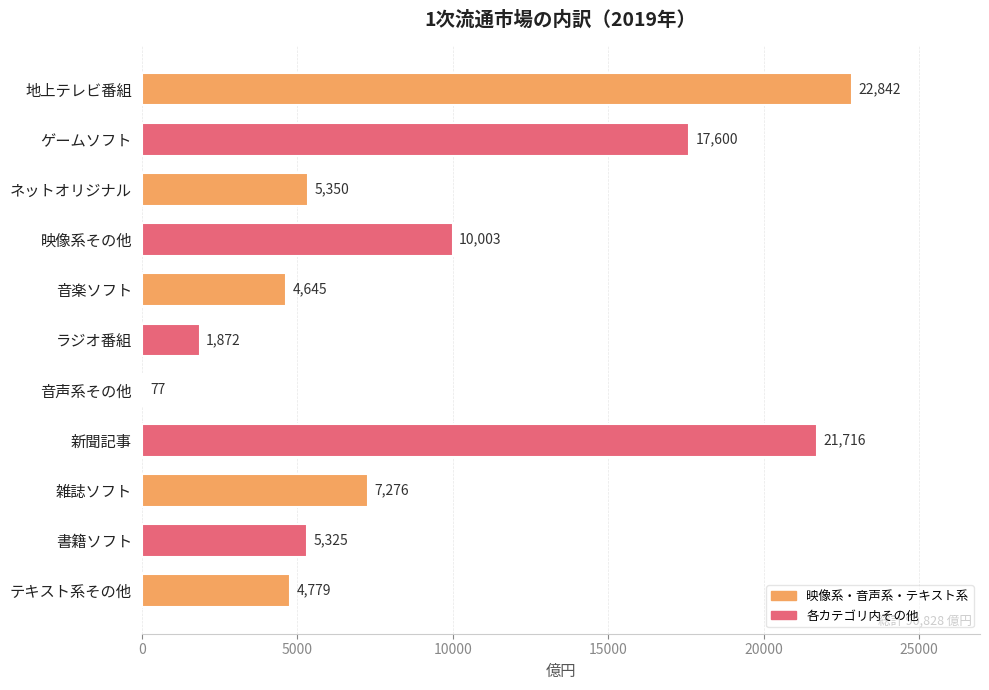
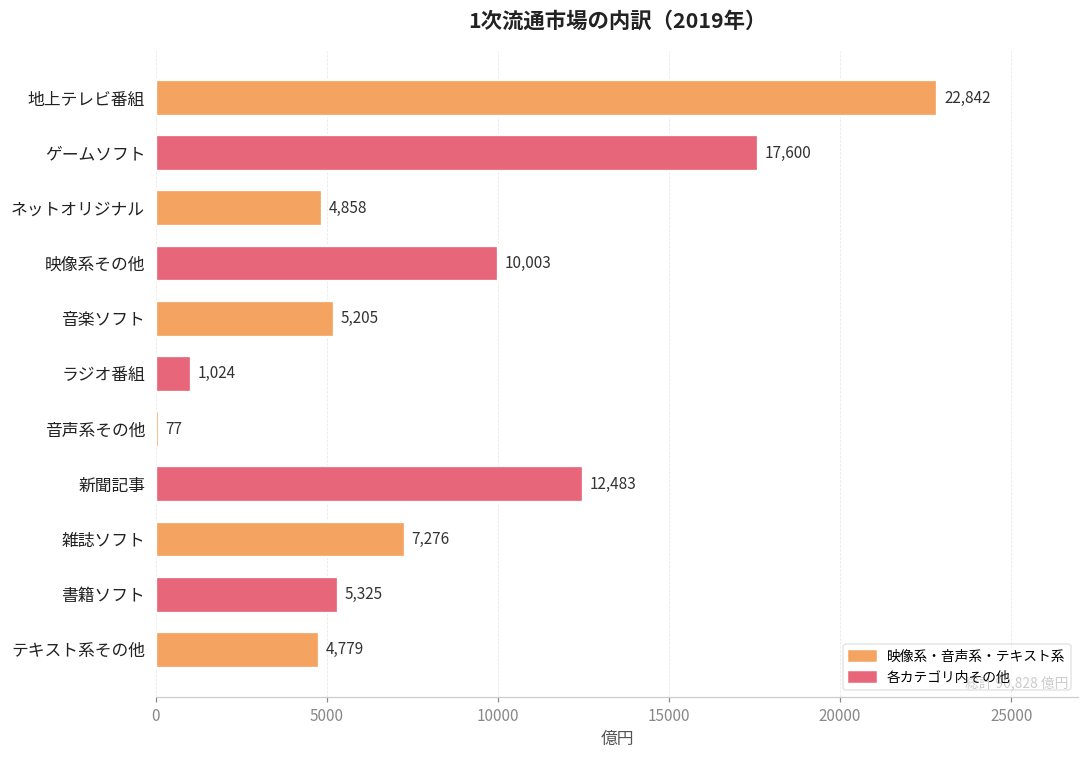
ネットオリジナル: 5,350 -> 4,858
音楽ソフト: 4,645 -> 5,205
ラジオ番組: 1,872 -> 1,024
新聞記事: 21,716 -> 12,483
